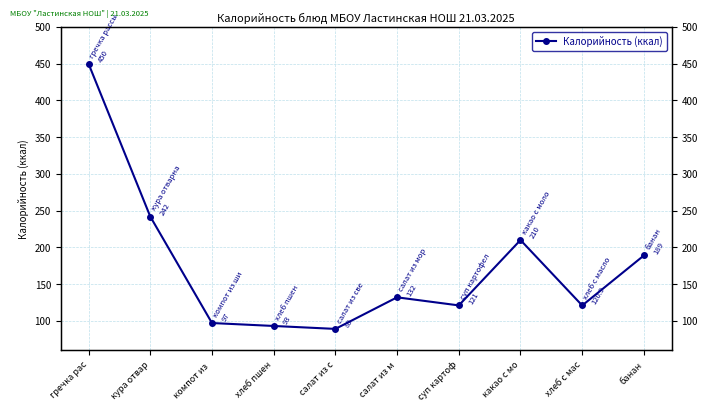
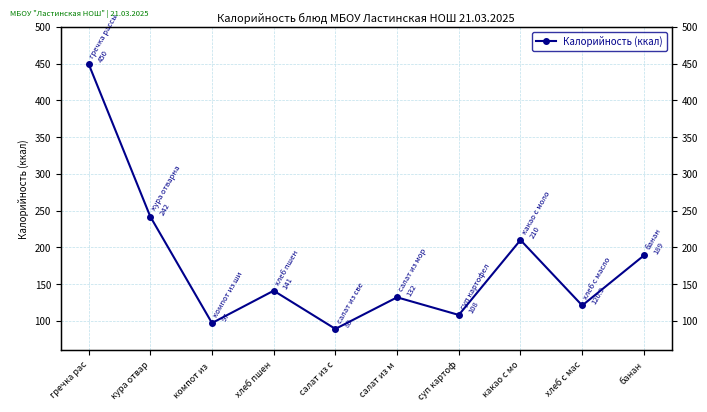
хлеб пшен: 93 -> 141
суп картоф: 121 -> 108
